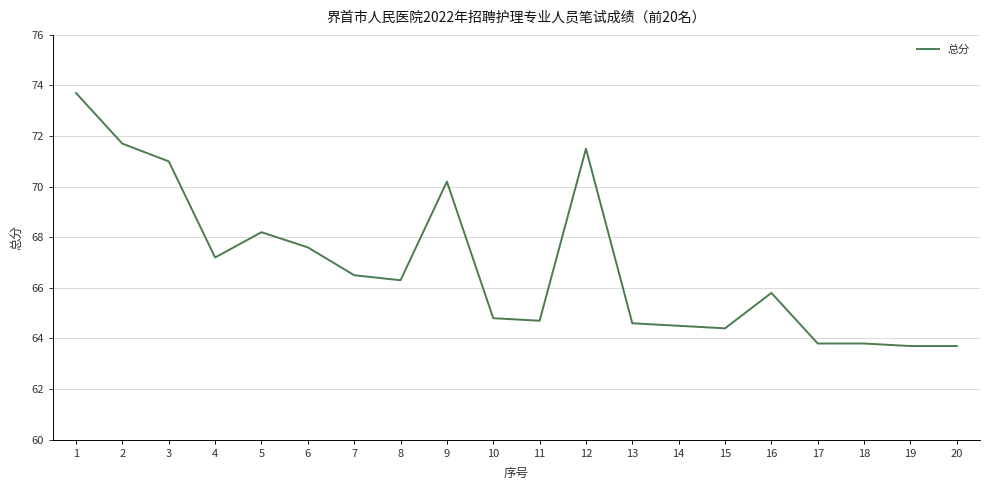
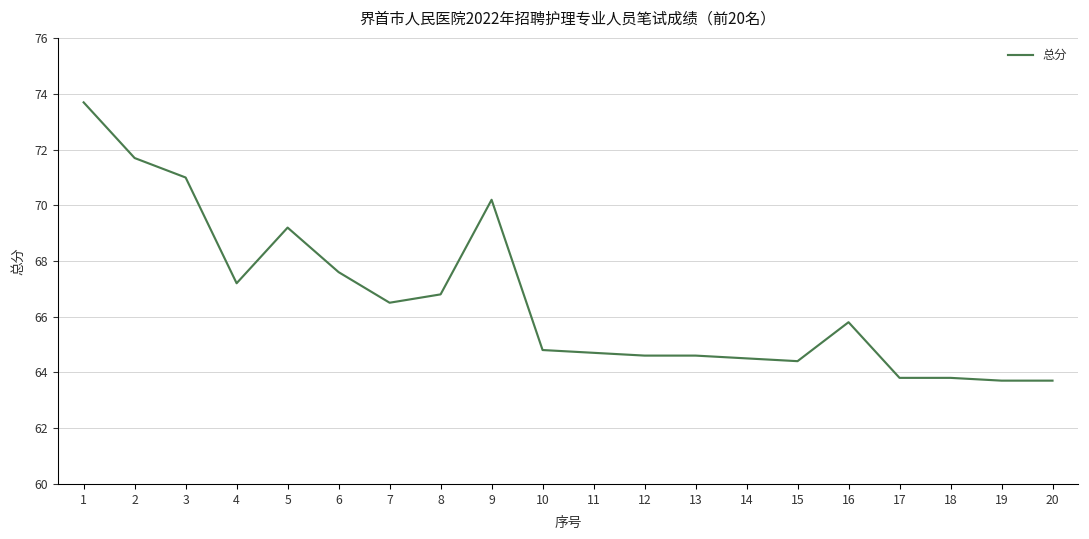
5: 68.2 -> 69.2
8: 66.3 -> 66.8
12: 71.5 -> 64.6
